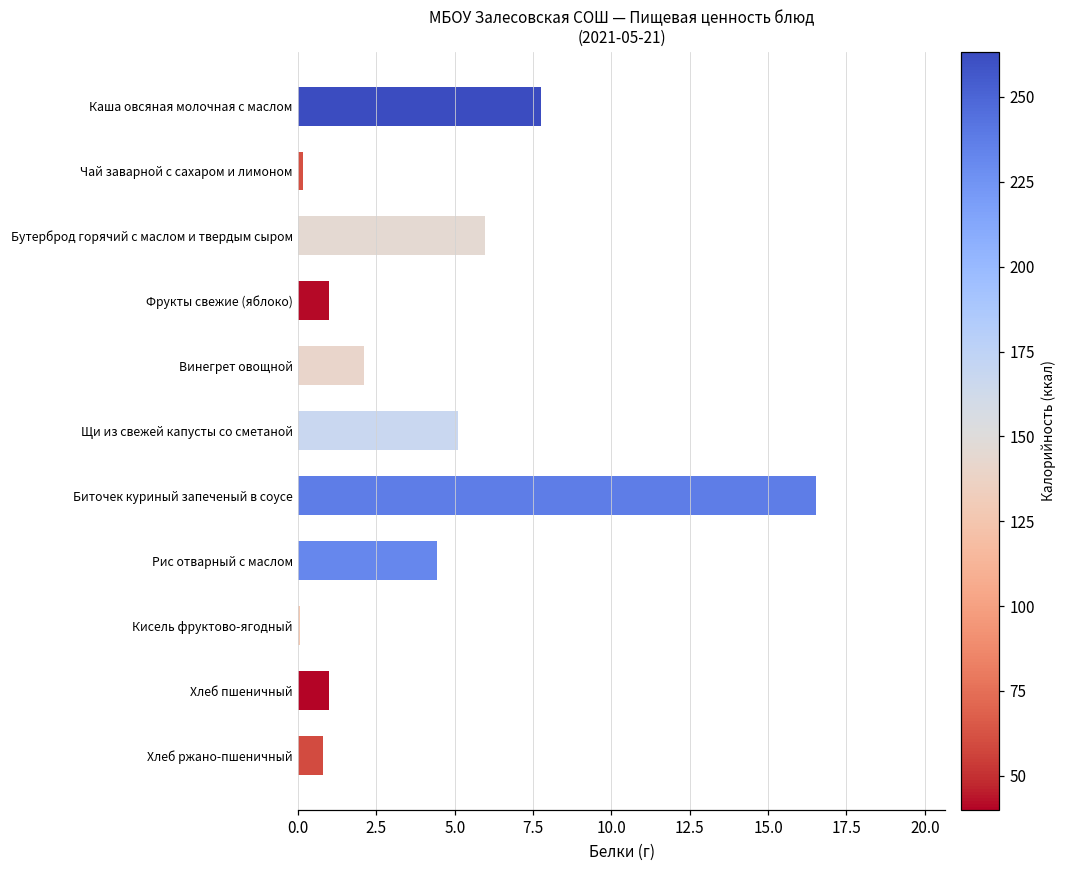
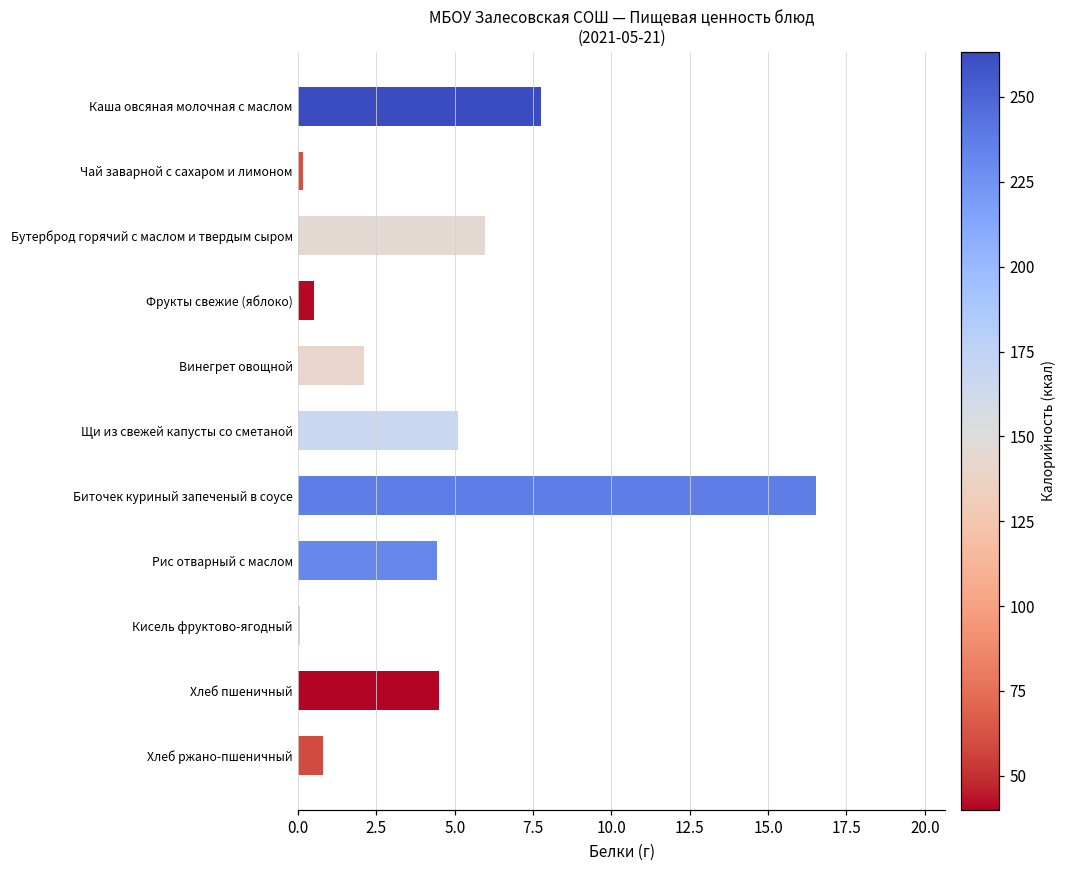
Фрукты свежие (яблоко): 1.0 -> 0.5
Хлеб пшеничный: 1.0 -> 4.5
